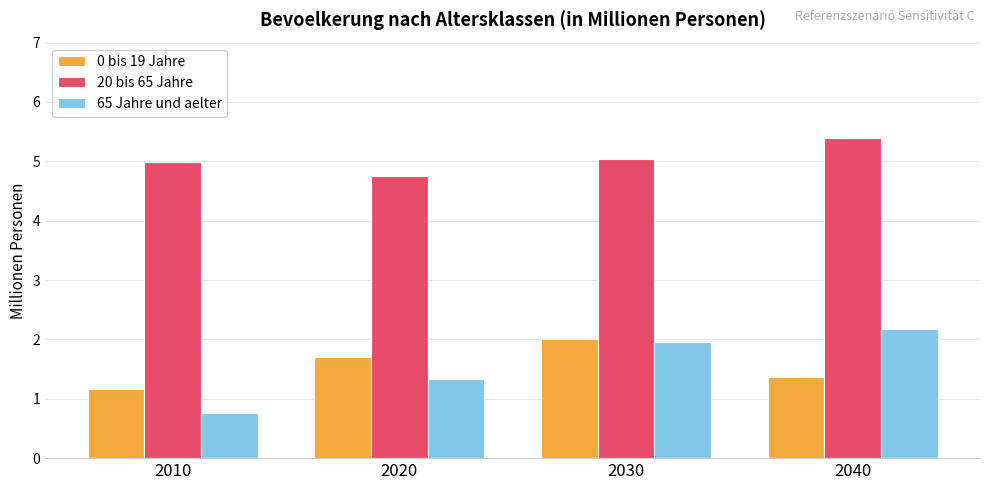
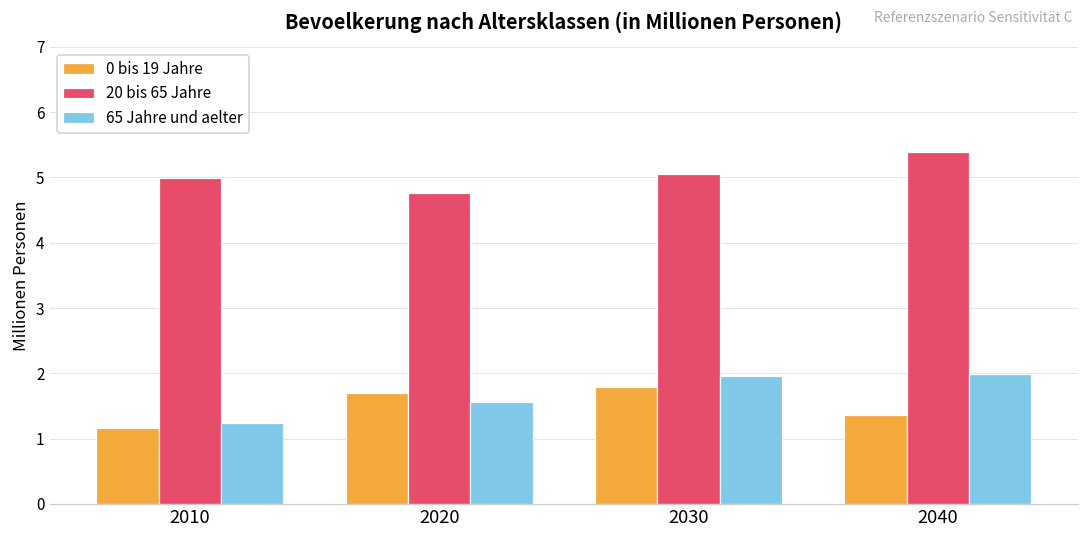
65 Jahre und aelter, 2010: 0.8 -> 1.2
65 Jahre und aelter, 2020: 1.3 -> 1.6
0 bis 19 Jahre, 2030: 2.0 -> 1.8
65 Jahre und aelter, 2040: 2.2 -> 2.0
